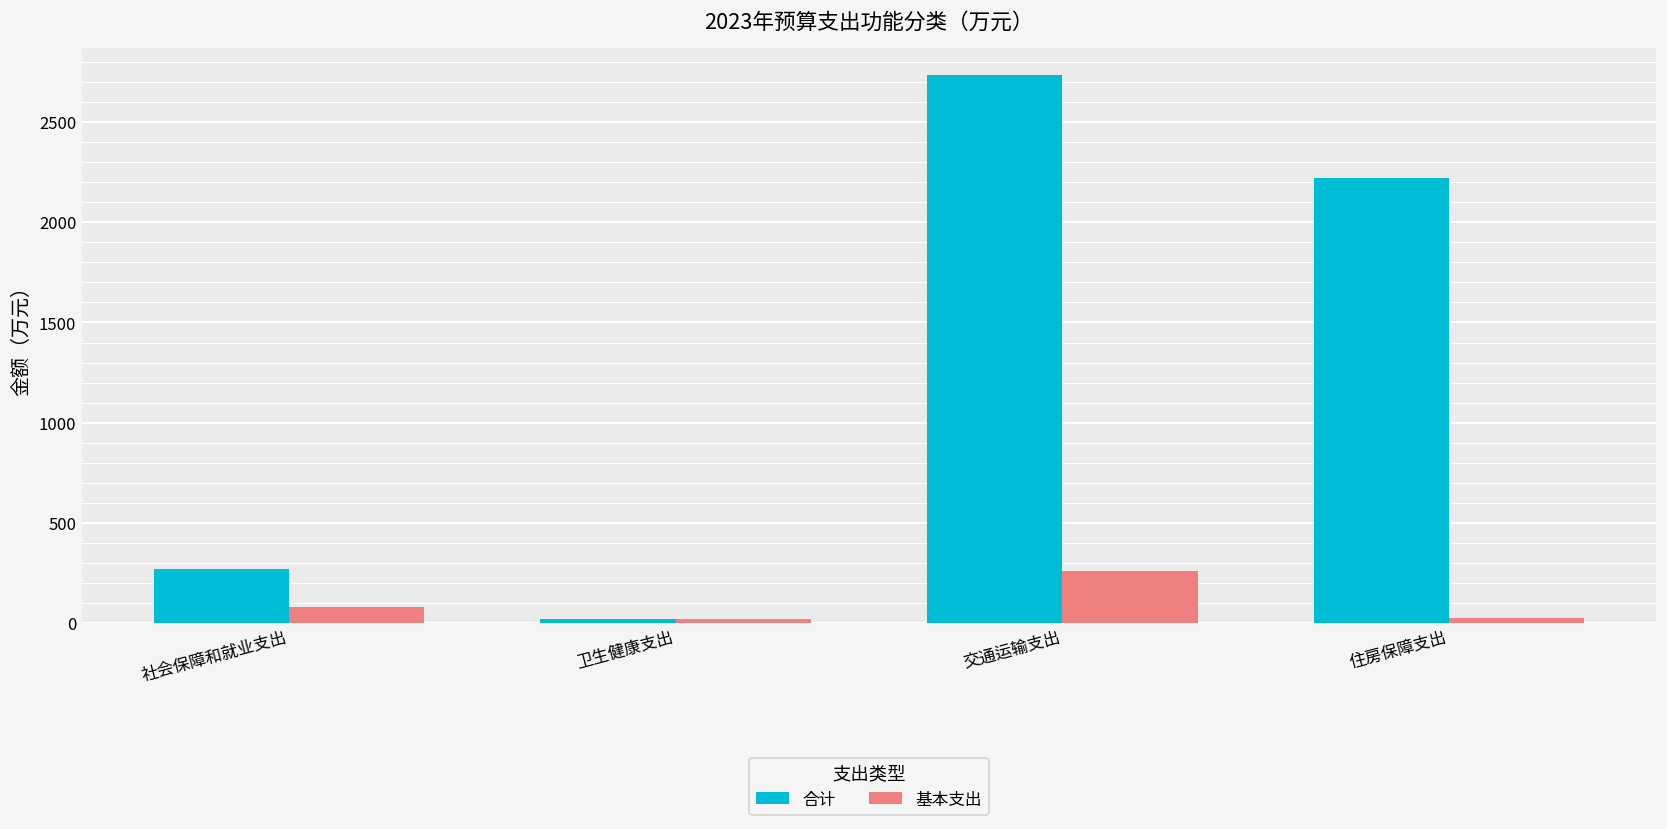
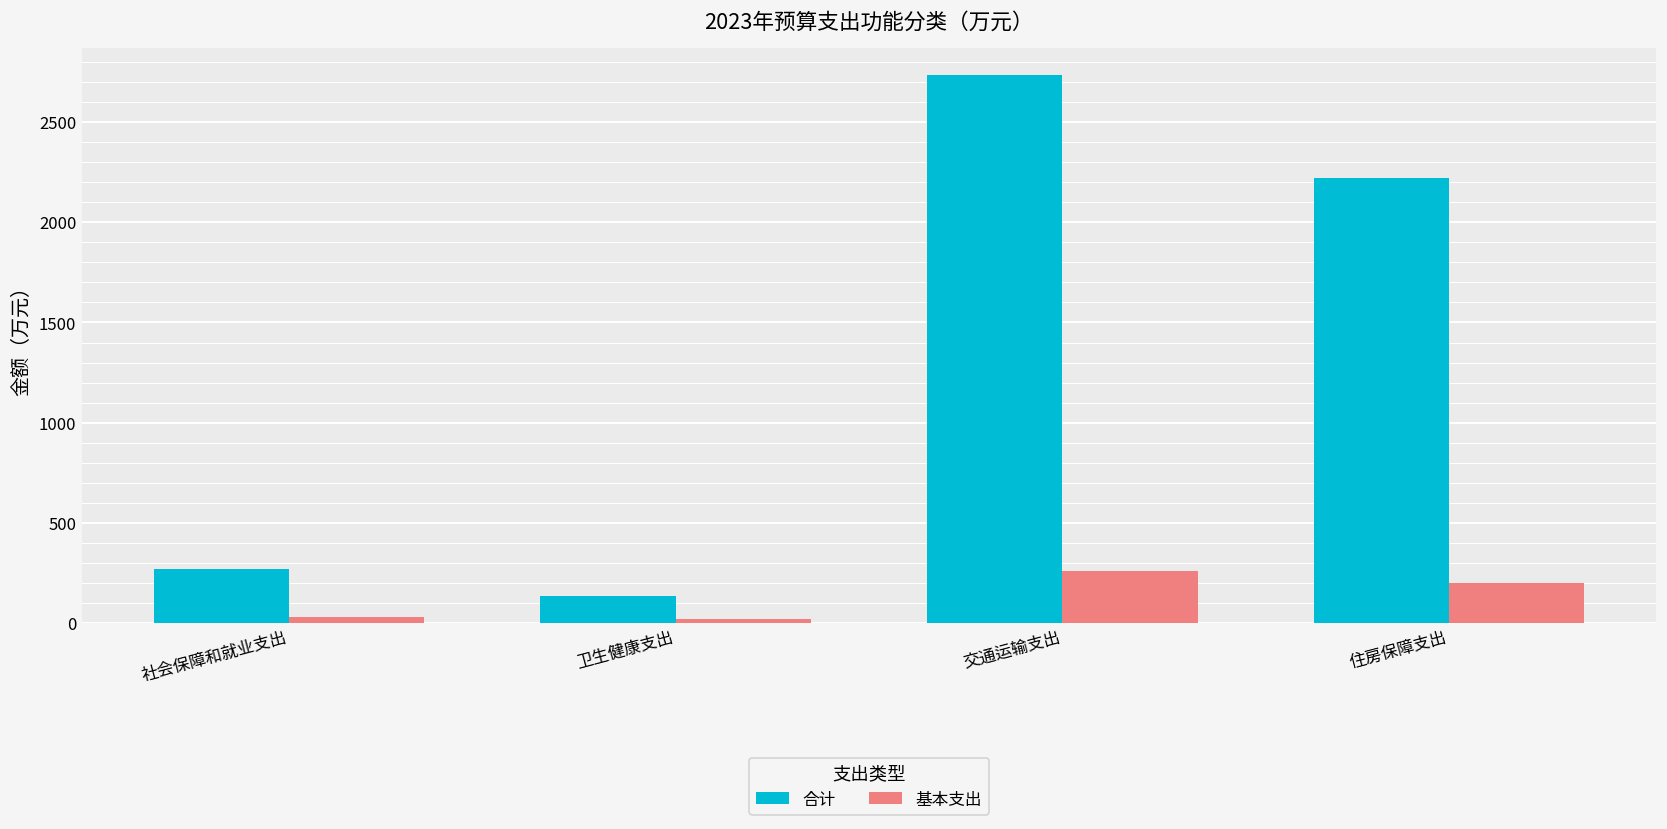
基本支出, 社会保障和就业支出: 80 -> 30
合计, 卫生健康支出: 20 -> 140
基本支出, 住房保障支出: 20 -> 200
